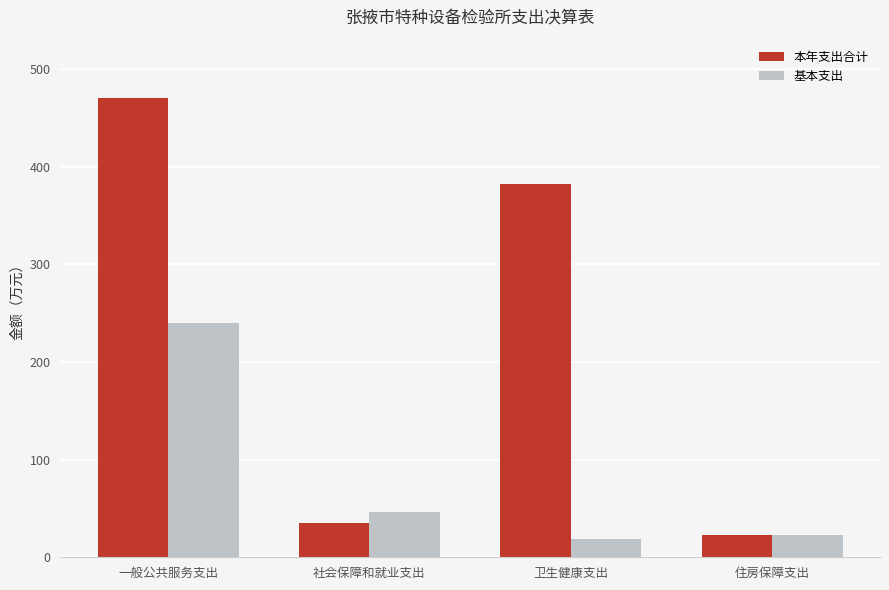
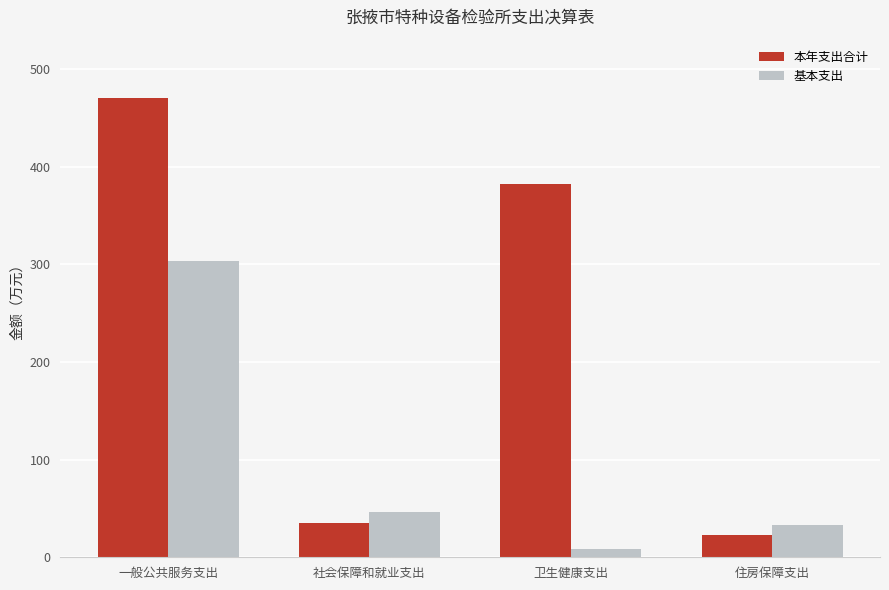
基本支出, 一般公共服务支出: 240 -> 300
基本支出, 卫生健康支出: 20 -> 10
基本支出, 住房保障支出: 20 -> 30
